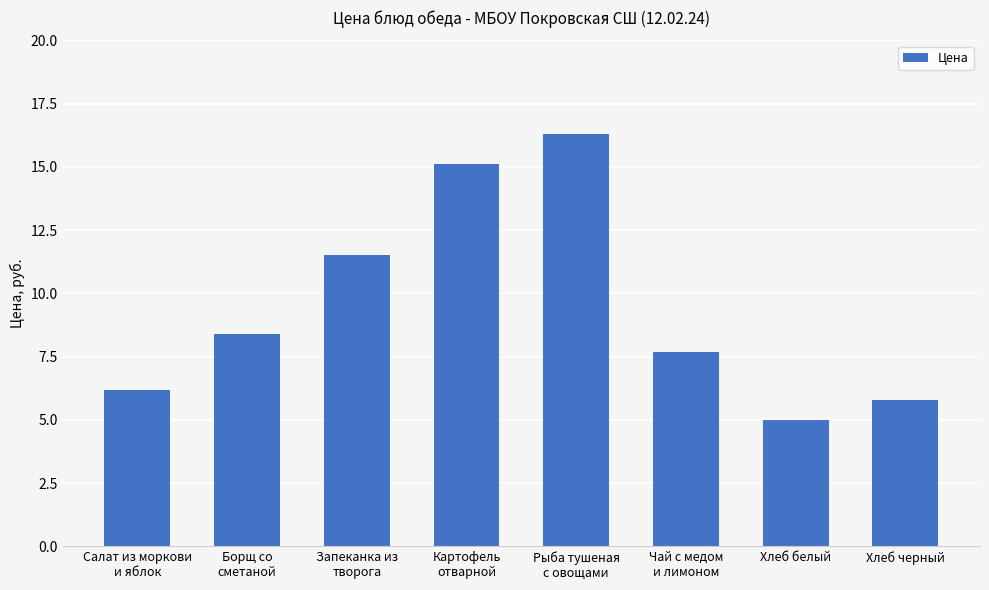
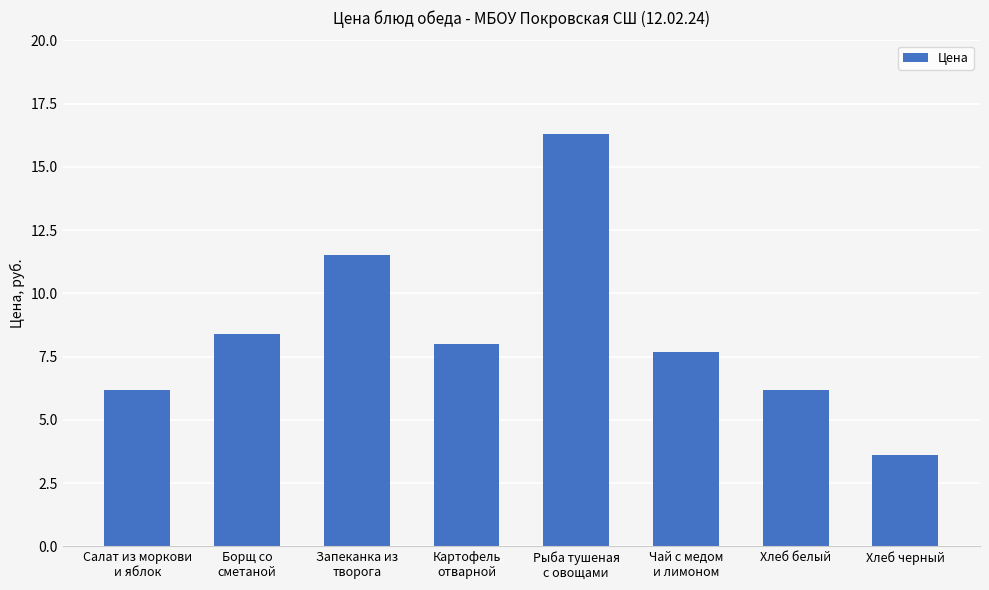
Картофель отварной: 15.1 -> 8.0
Хлеб белый: 5.0 -> 6.2
Хлеб черный: 5.8 -> 3.6
